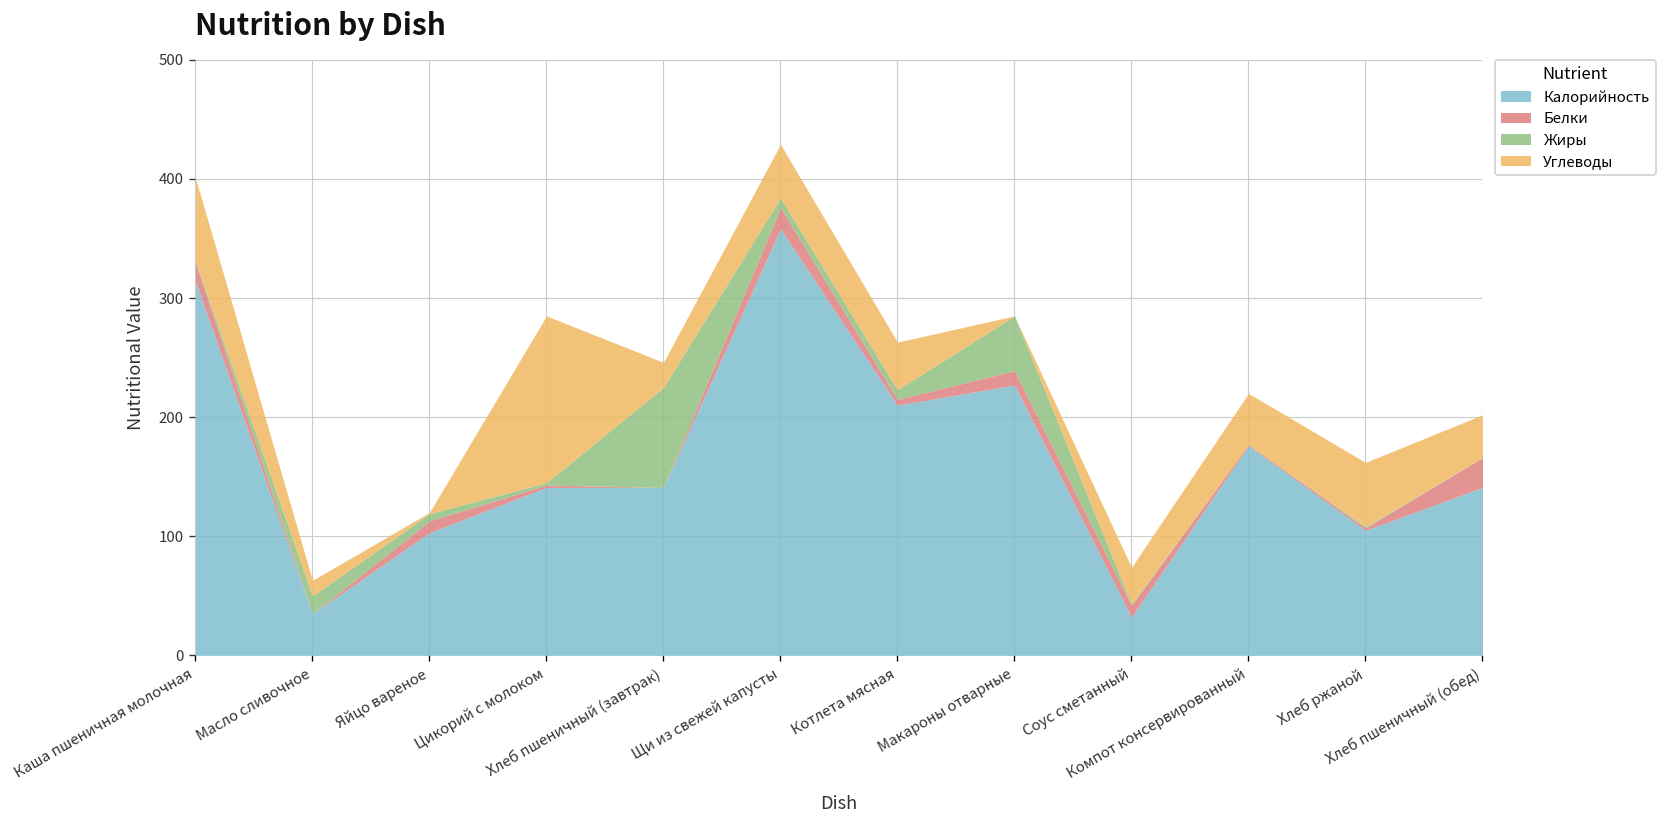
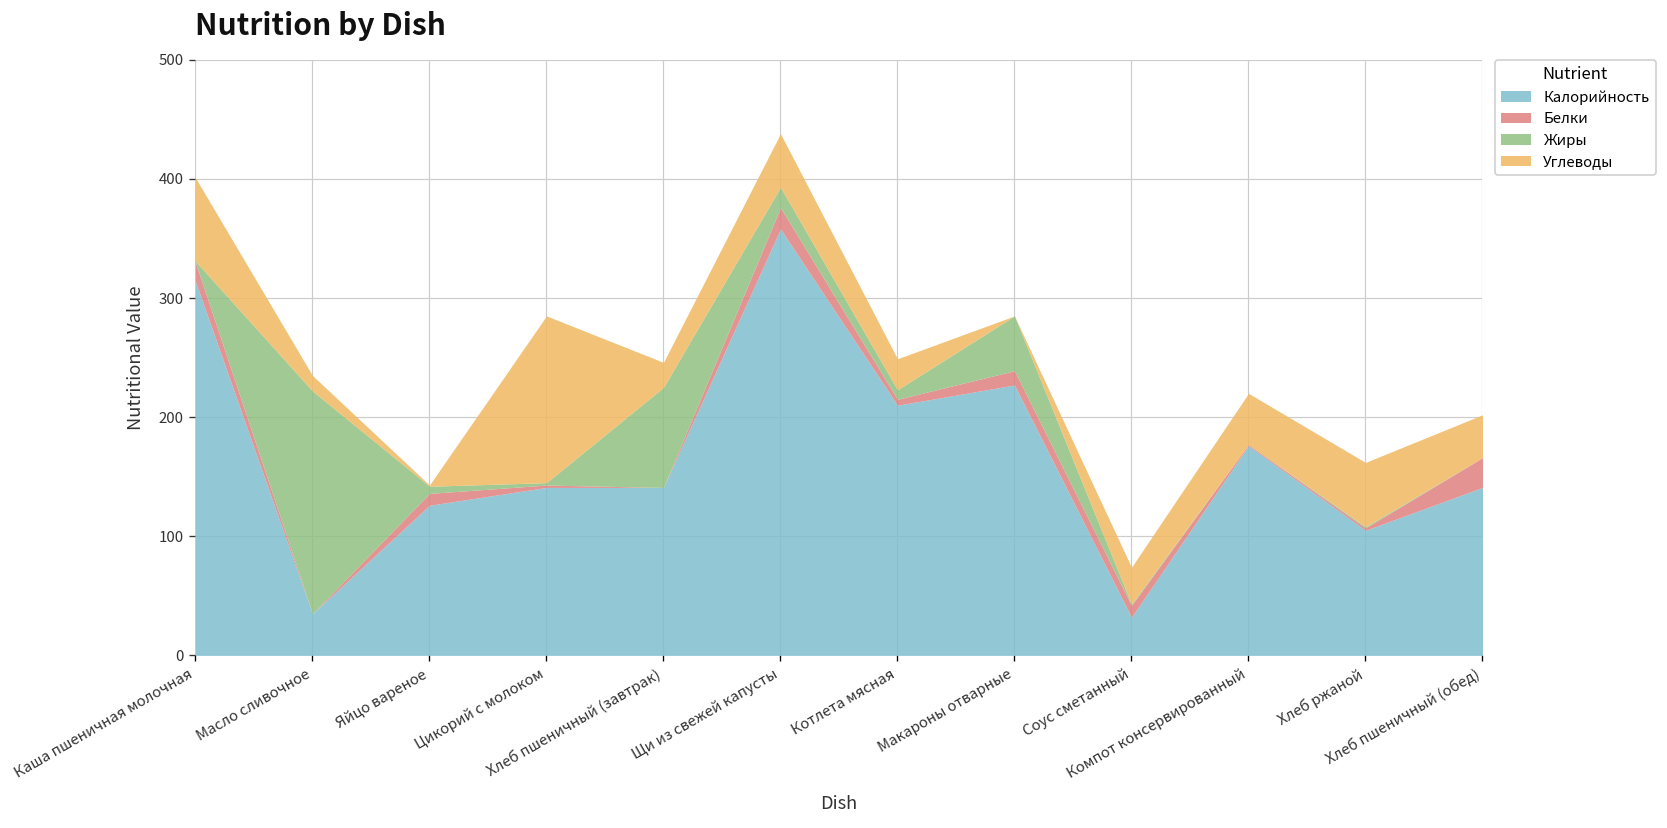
Жиры, Масло сливочное: 20 -> 190
Калорийность, Яйцо вареное: 100 -> 130
Жиры, Щи из свежей капусты: 10 -> 20
Углеводы, Котлета мясная: 40 -> 30
